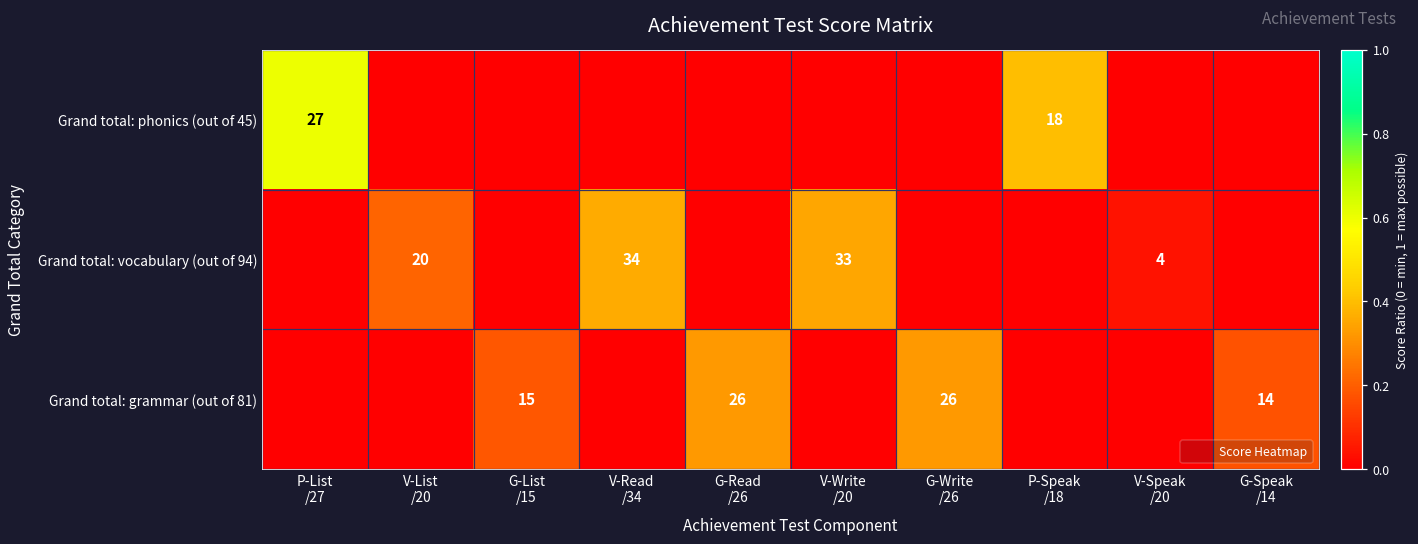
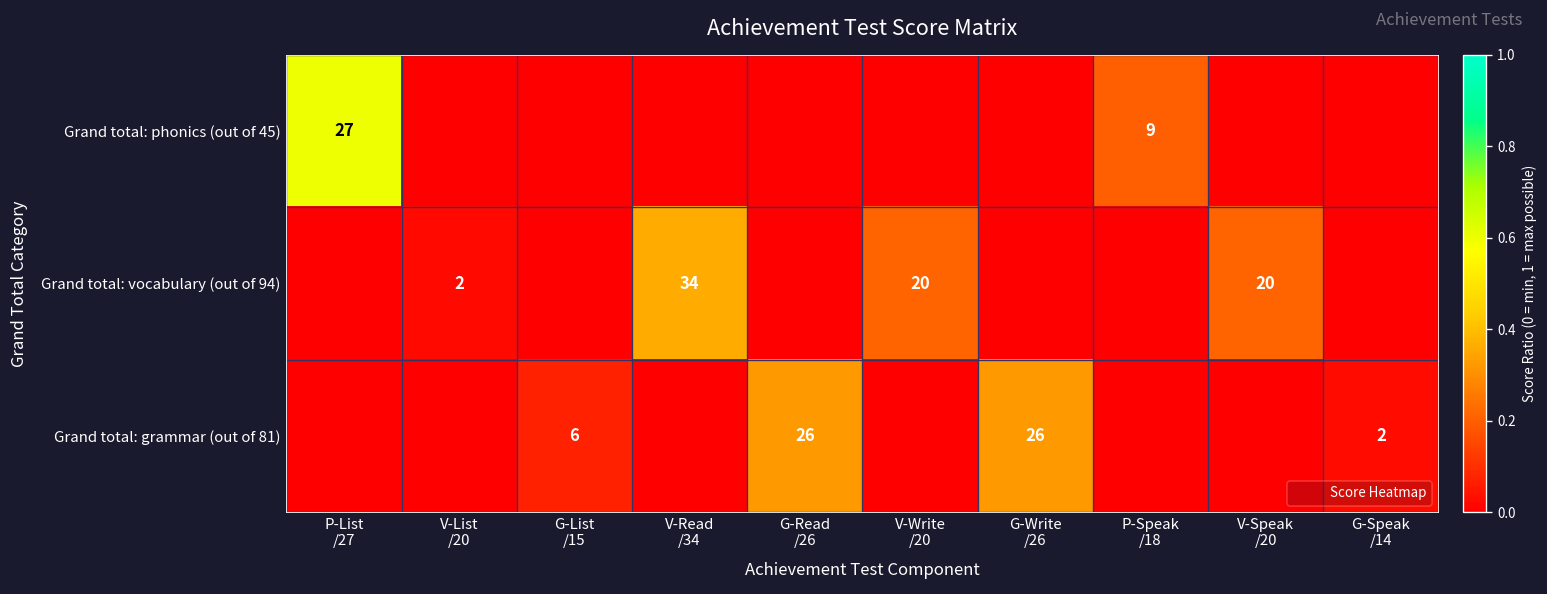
Grand total: phonics (out of 45), P-Speak /18: 18 -> 9
Grand total: vocabulary (out of 94), V-List /20: 20 -> 2
Grand total: vocabulary (out of 94), V-Write /20: 33 -> 20
Grand total: vocabulary (out of 94), V-Speak /20: 4 -> 20
Grand total: grammar (out of 81), G-List /15: 15 -> 6
Grand total: grammar (out of 81), G-Speak /14: 14 -> 2
